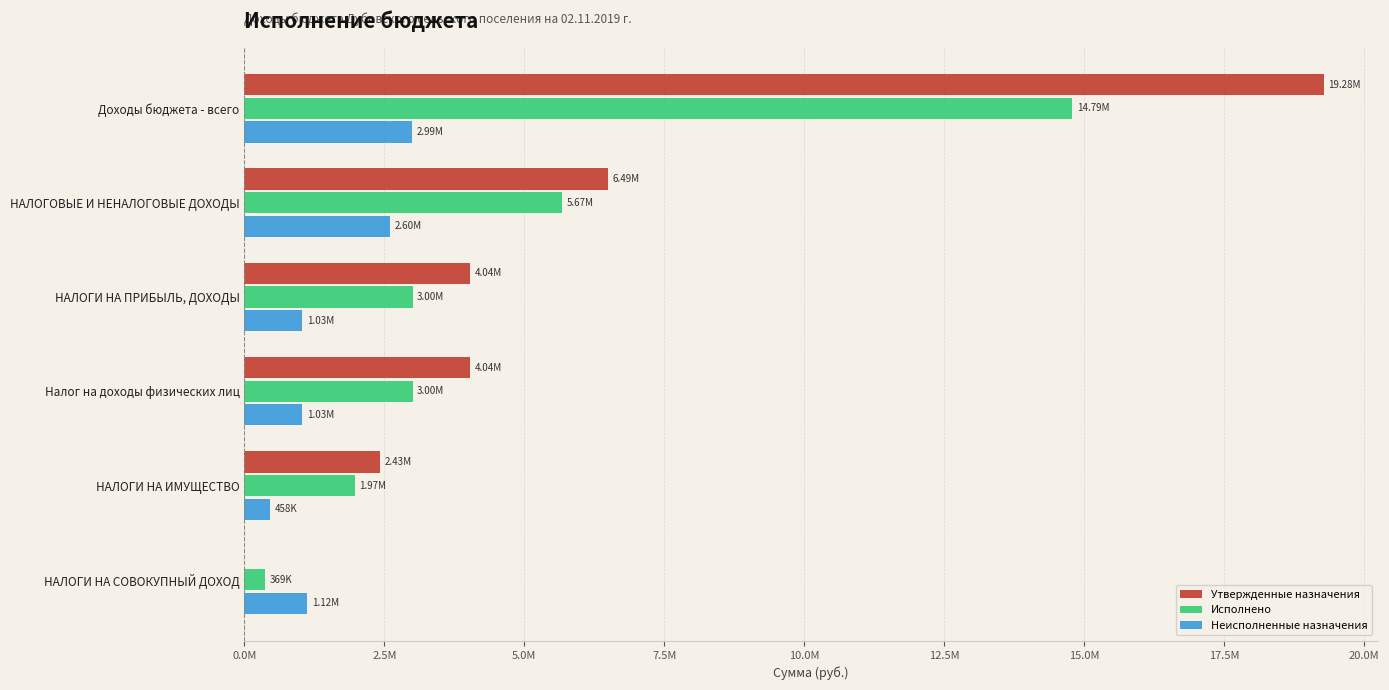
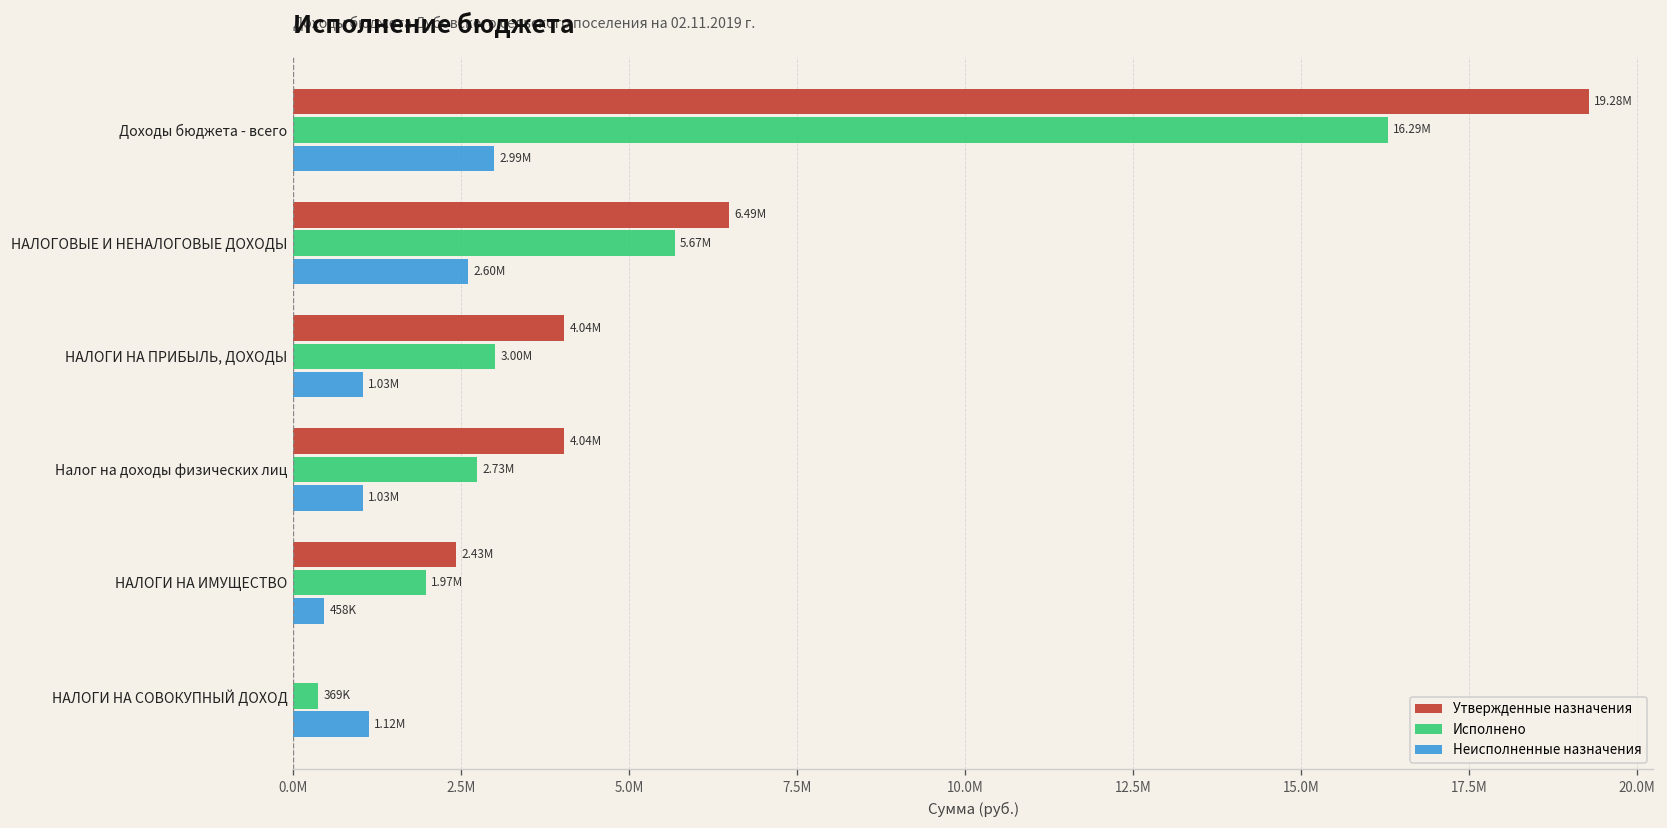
Исполнено, Доходы бюджета - всего: 14.79M -> 16.29M
Исполнено, Налог на доходы физических лиц: 3.00M -> 2.73M
